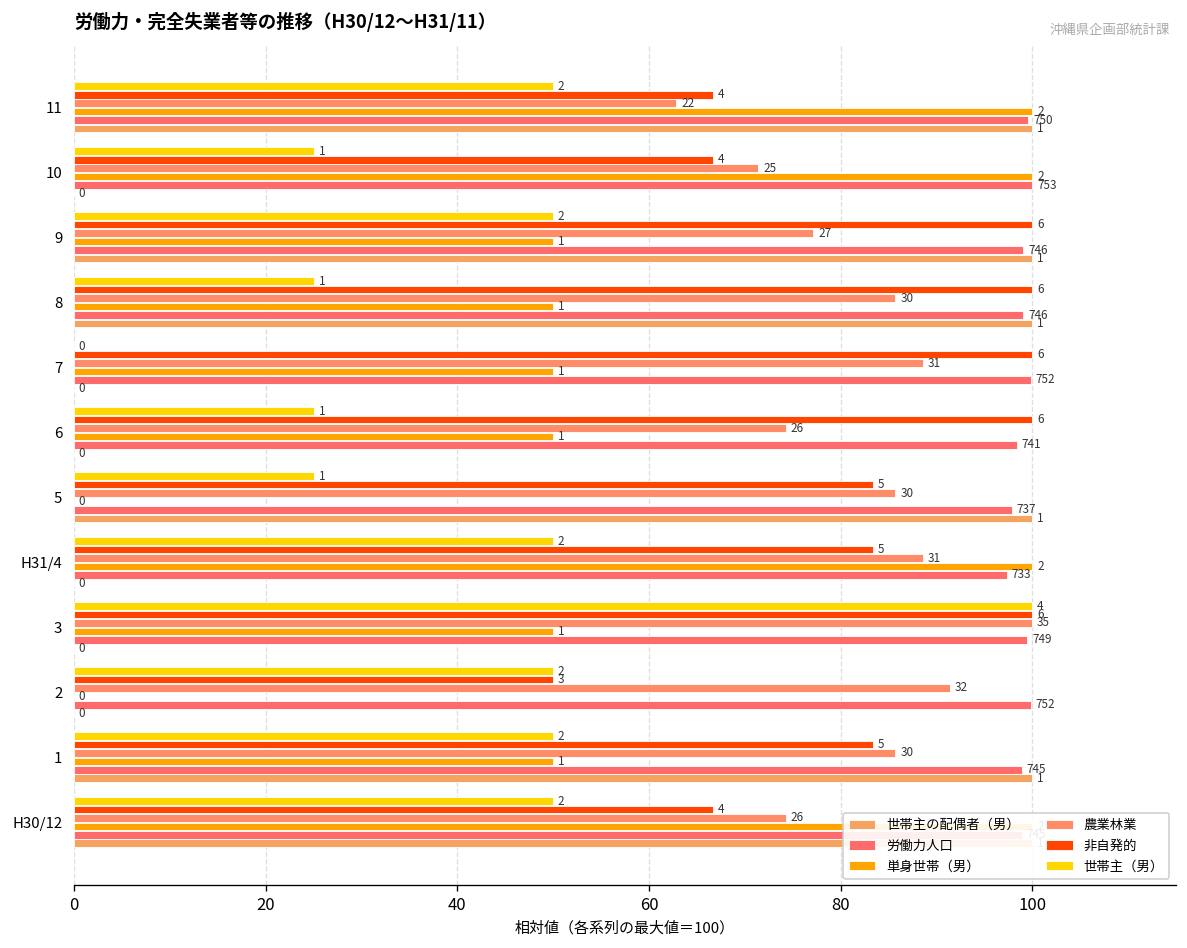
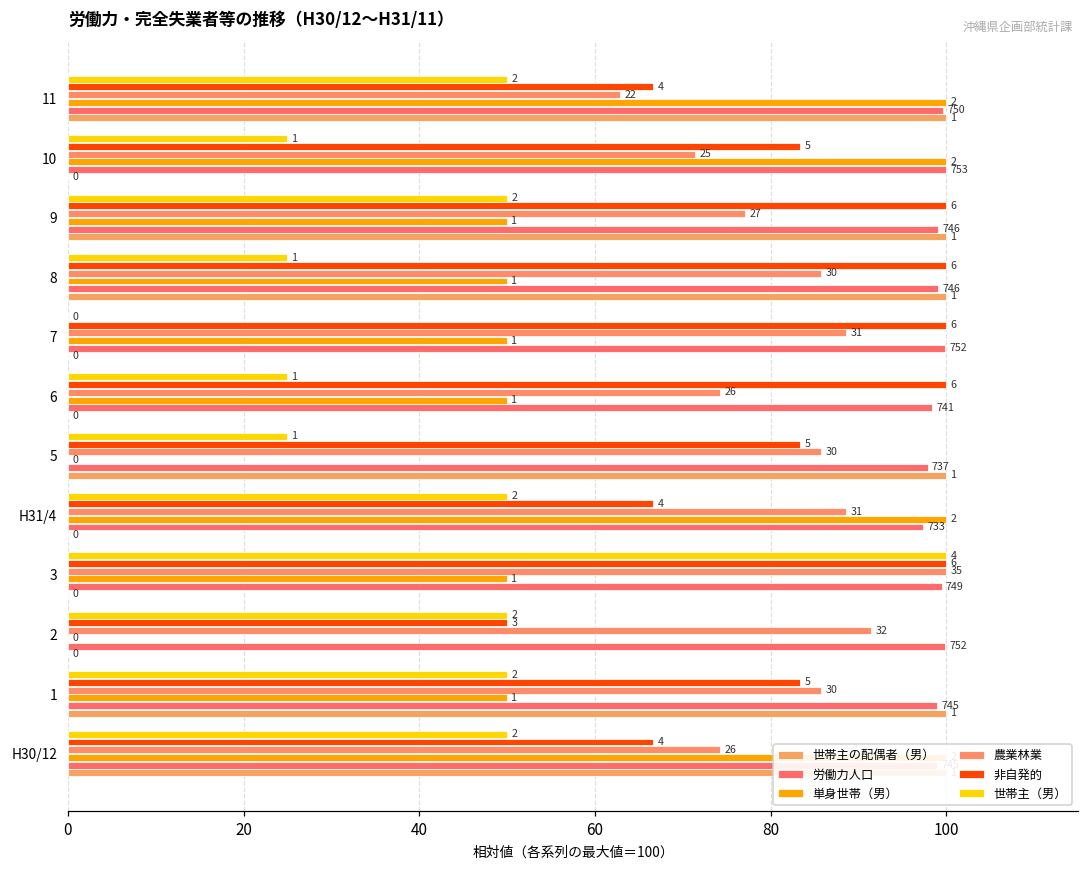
非自発的, 10: 4 -> 5
非自発的, H31/4: 5 -> 4
